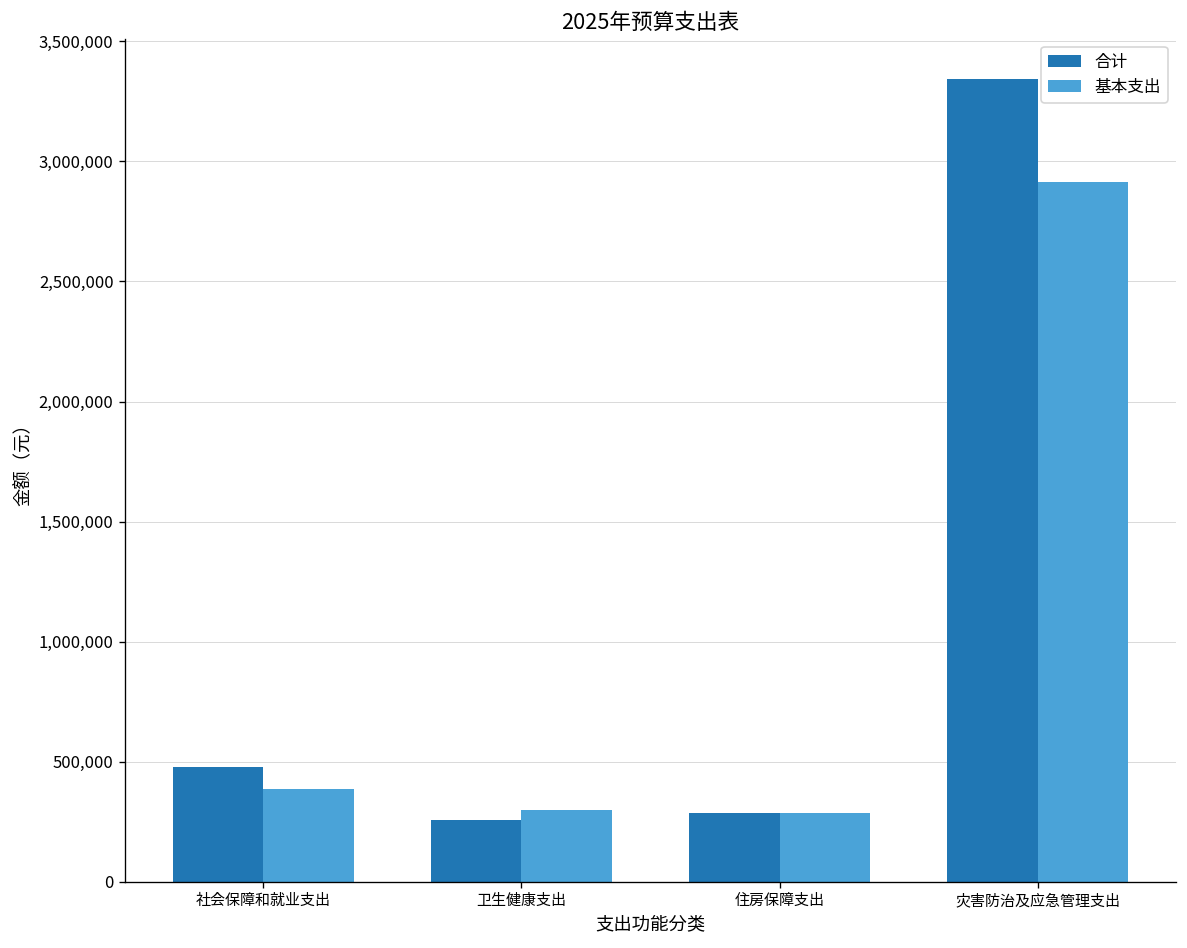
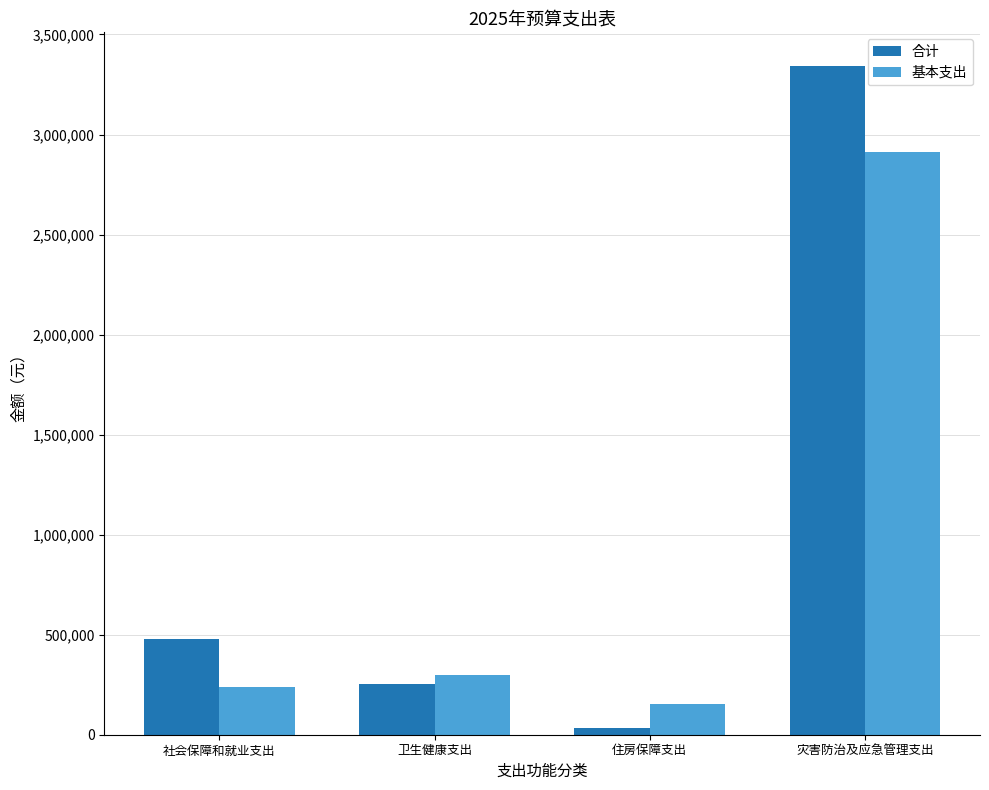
基本支出, 社会保障和就业支出: 380,000 -> 240,000
合计, 住房保障支出: 290,000 -> 30,000
基本支出, 住房保障支出: 290,000 -> 150,000
